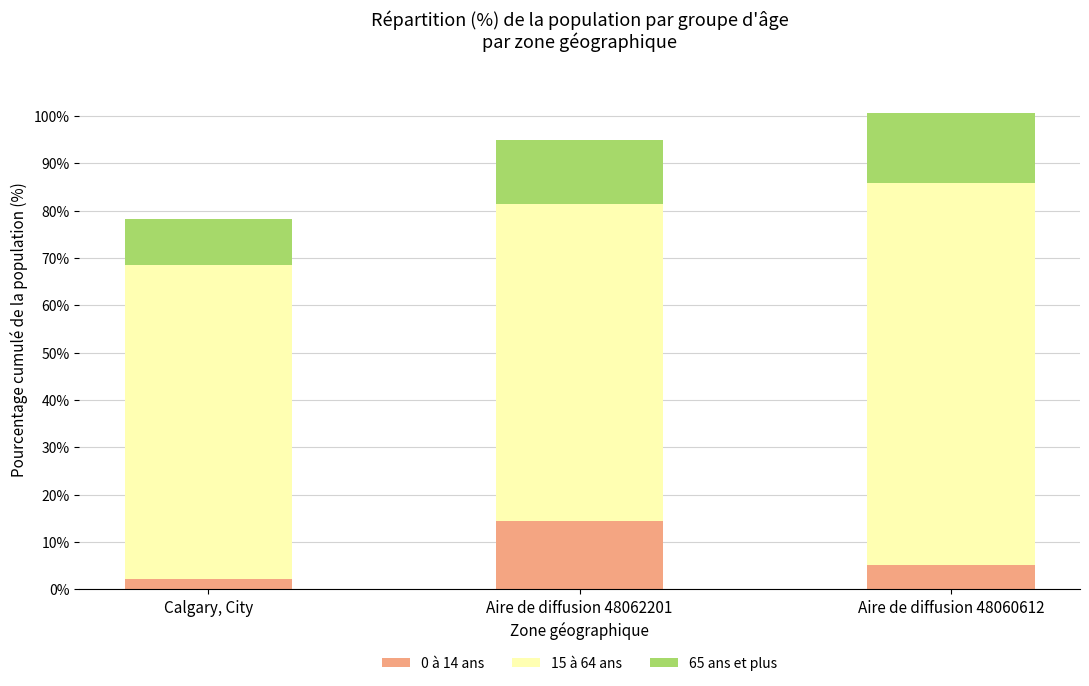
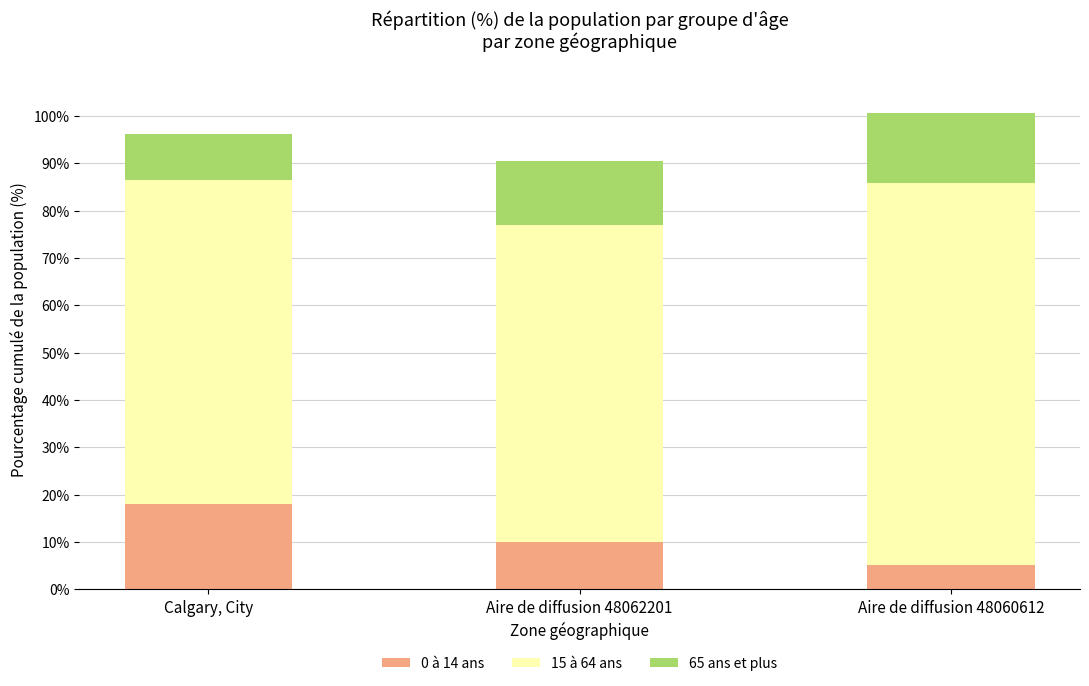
0 à 14 ans, Calgary, City: 2% -> 18%
15 à 64 ans, Calgary, City: 67% -> 68%
0 à 14 ans, Aire de diffusion 48062201: 15% -> 10%
